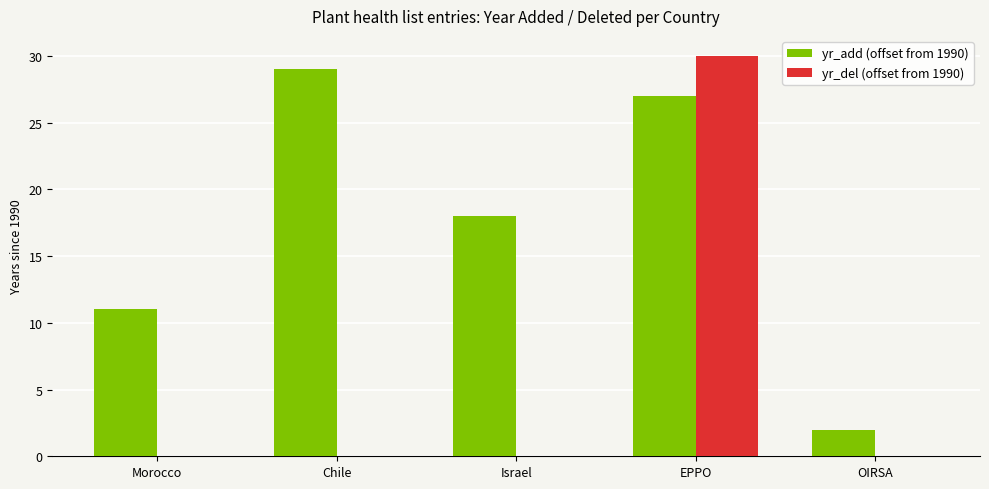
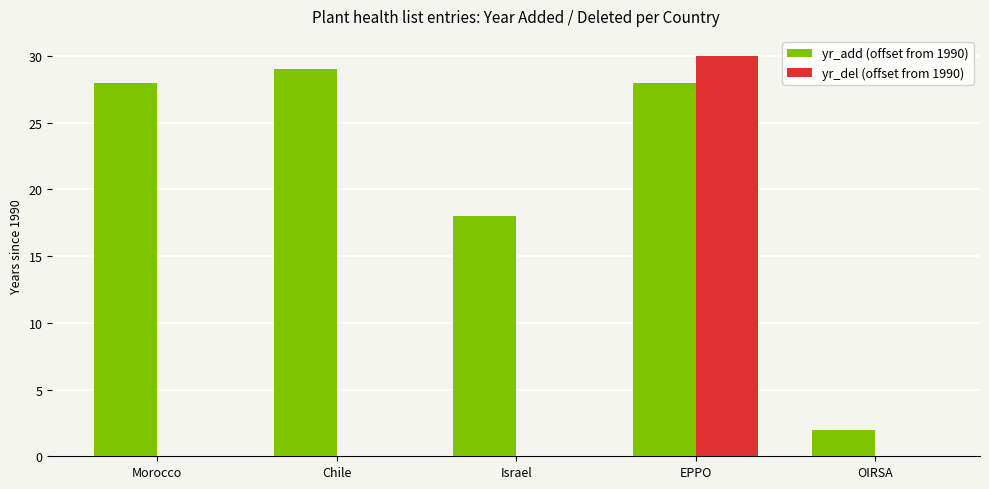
yr_add (offset from 1990), Morocco: 11.0 -> 28.0
yr_add (offset from 1990), EPPO: 27.0 -> 28.0
